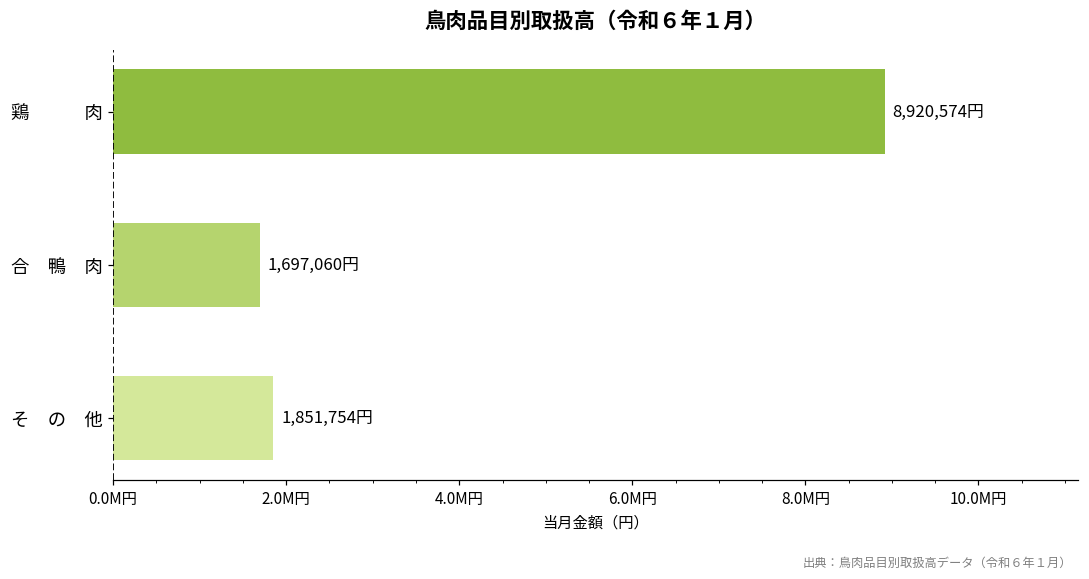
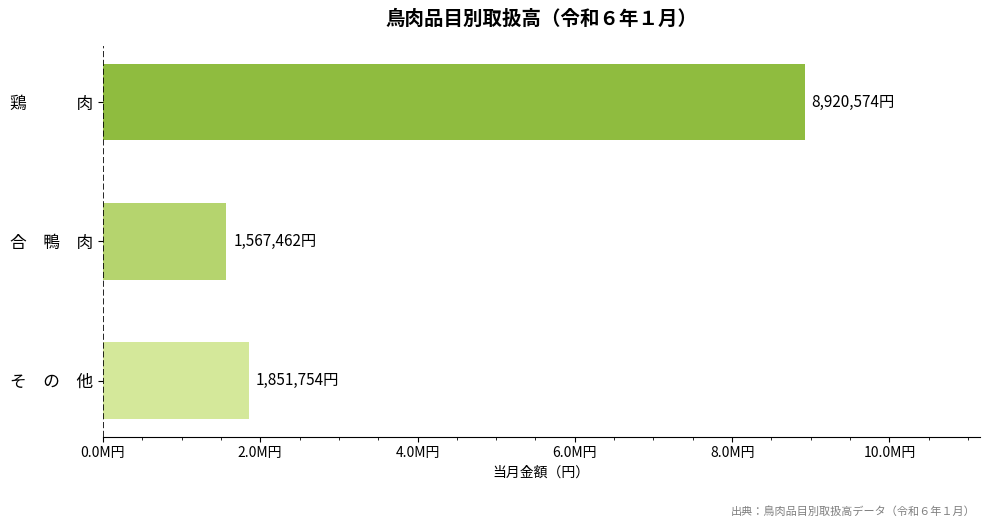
合 鴨 肉: 1,697,060円 -> 1,567,462円
